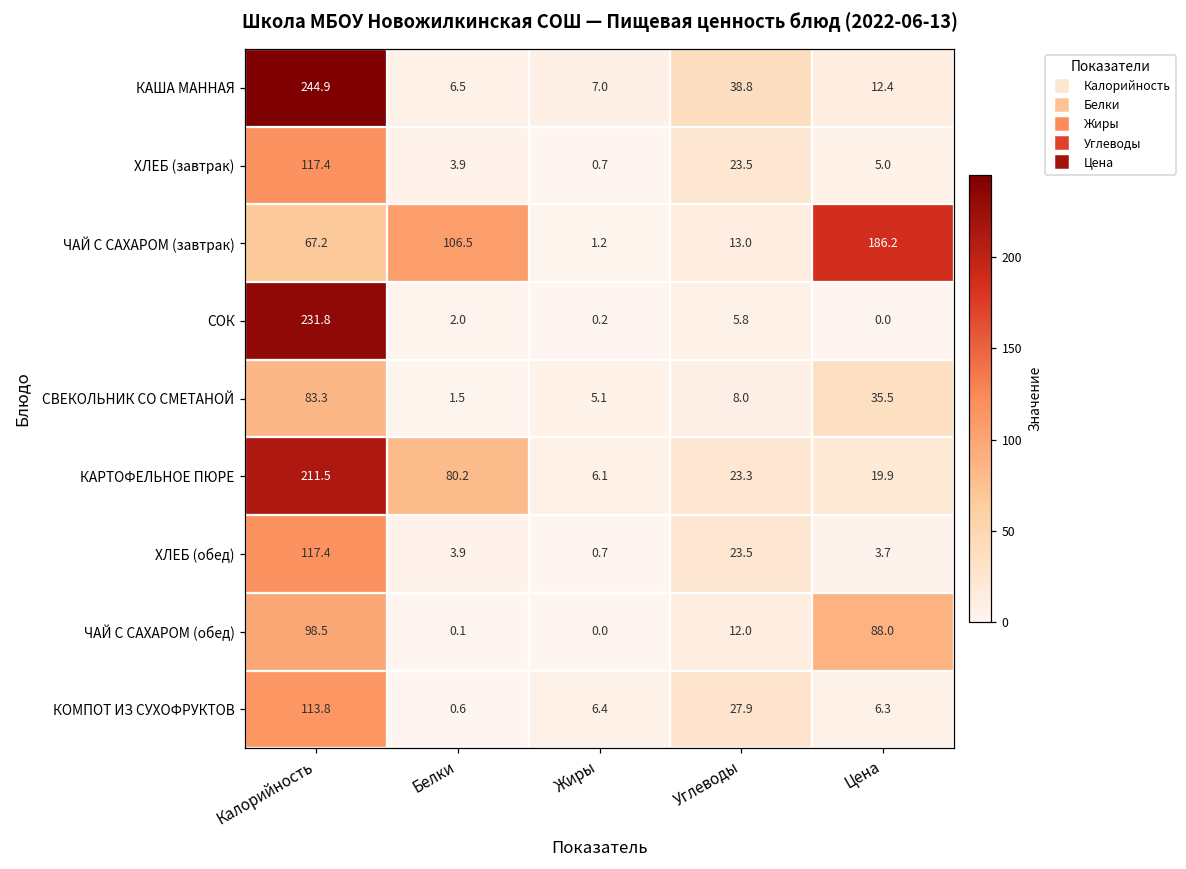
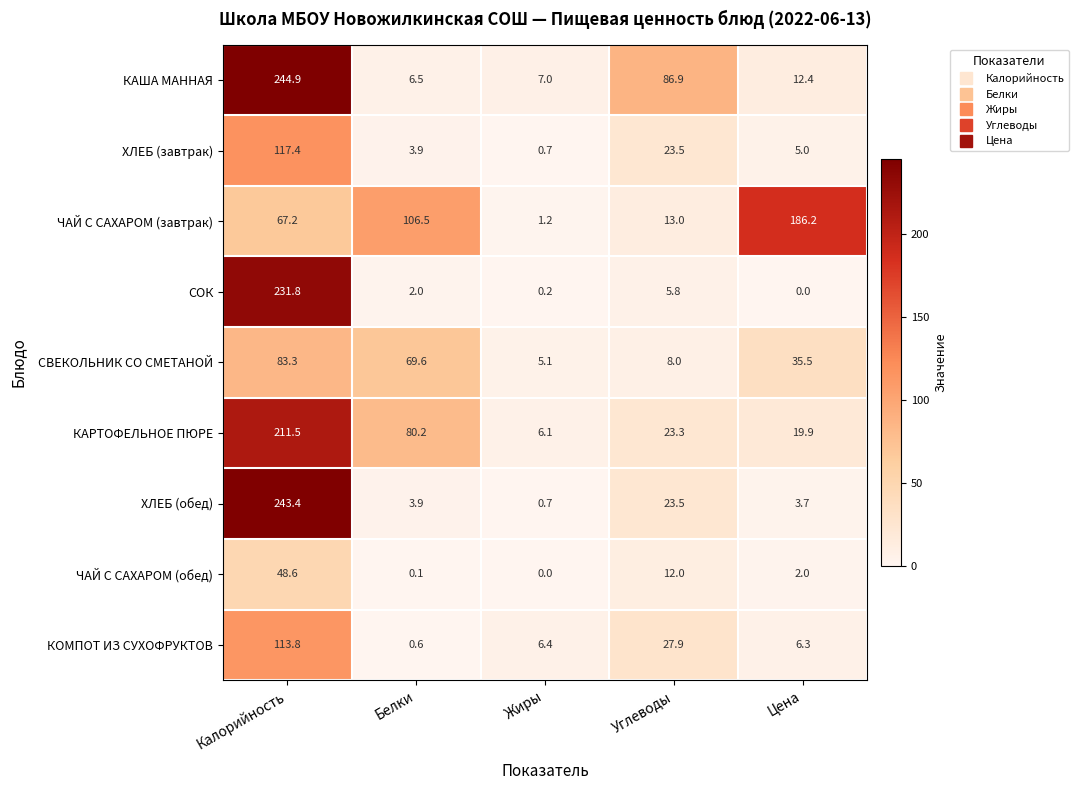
КАША МАННАЯ, Углеводы: 38.8 -> 86.9
СВЕКОЛЬНИК СО СМЕТАНОЙ, Белки: 1.5 -> 69.6
ХЛЕБ (обед), Калорийность: 117.4 -> 243.4
ЧАЙ С САХАРОМ (обед), Калорийность: 98.5 -> 48.6
ЧАЙ С САХАРОМ (обед), Цена: 88.0 -> 2.0
